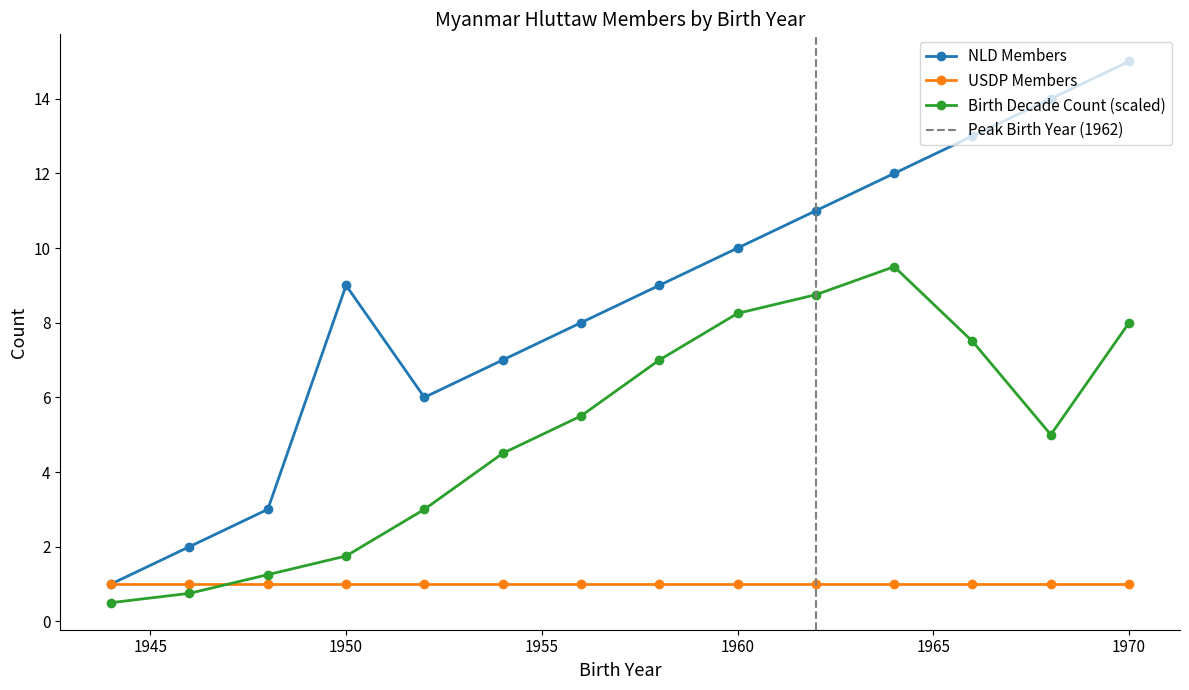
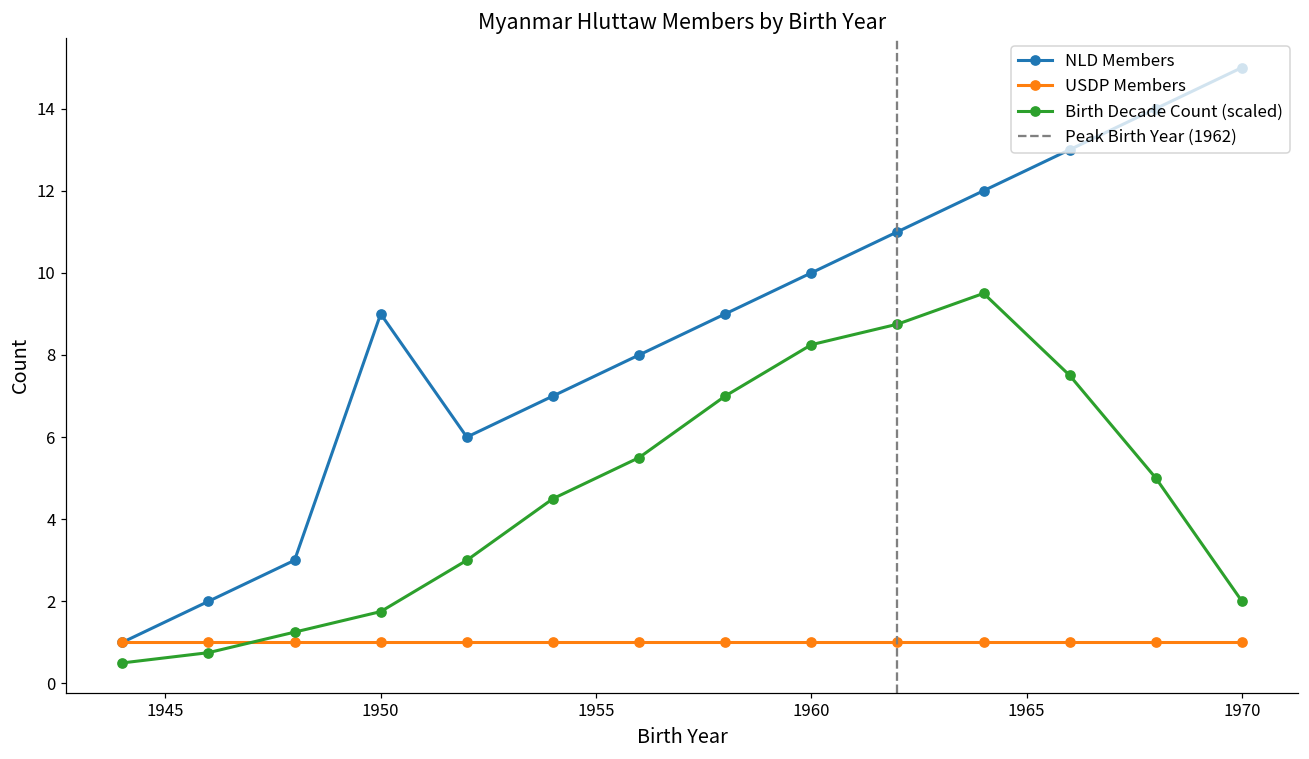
Birth Decade Count (scaled), 1970: 8.0 -> 2.0
